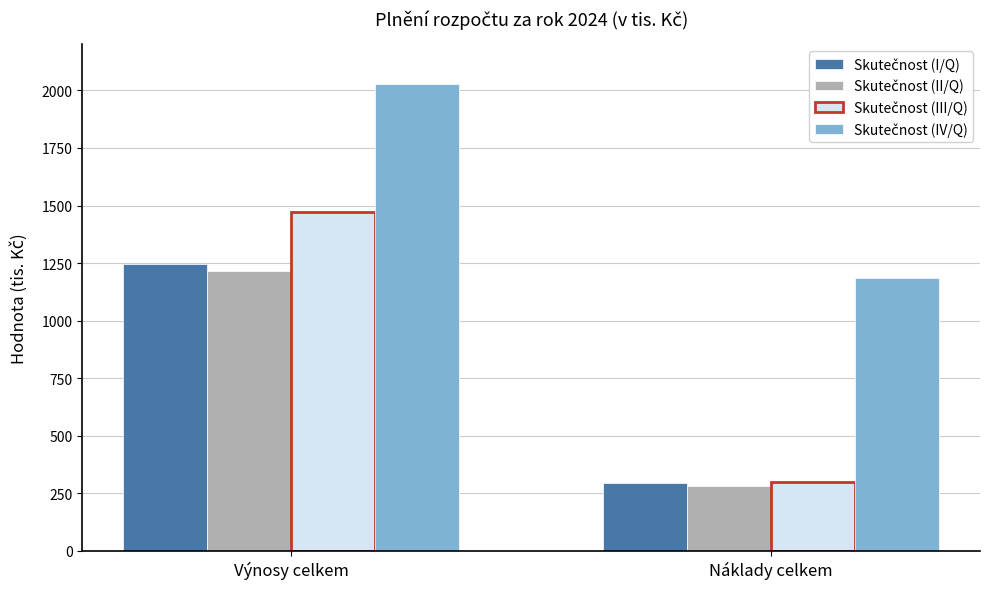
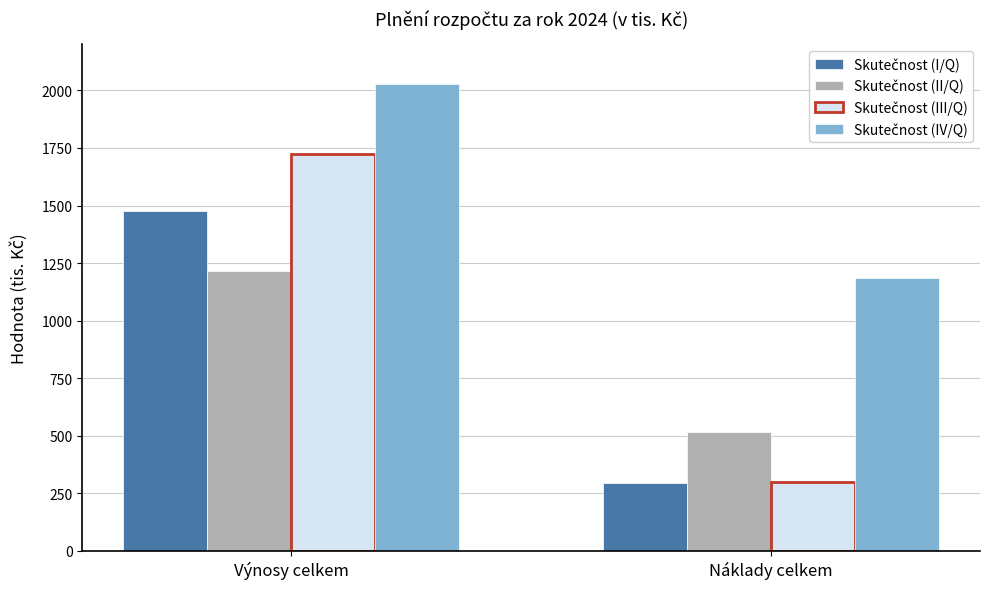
Skutečnost (I/Q), Výnosy celkem: 1240 -> 1480
Skutečnost (III/Q), Výnosy celkem: 1470 -> 1720
Skutečnost (II/Q), Náklady celkem: 280 -> 520
